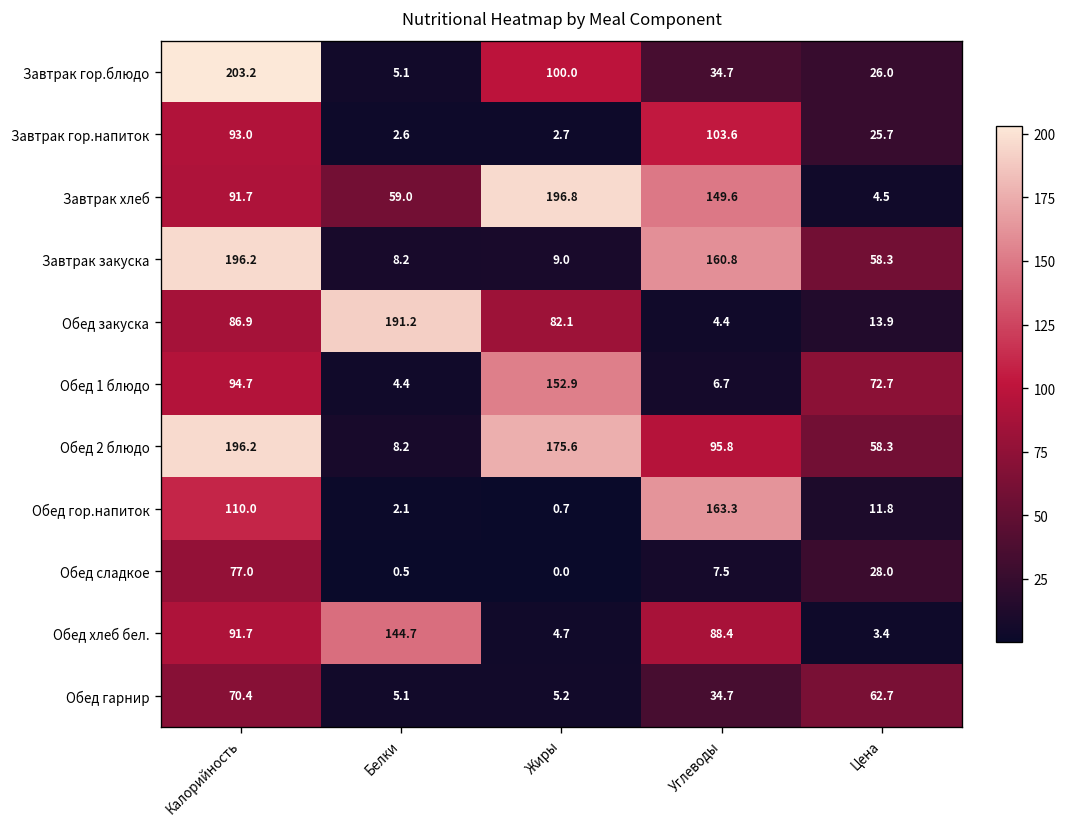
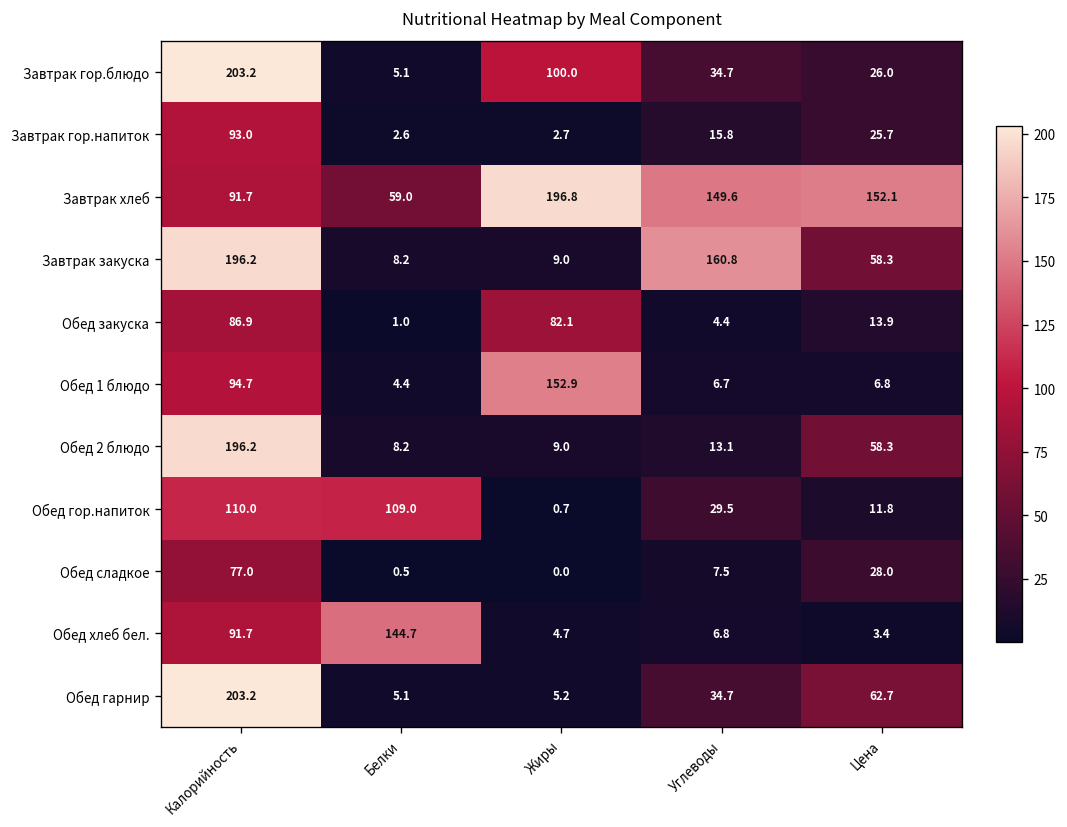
Завтрак гор.напиток, Углеводы: 103.6 -> 15.8
Завтрак хлеб, Цена: 4.5 -> 152.1
Обед закуска, Белки: 191.2 -> 1.0
Обед 1 блюдо, Цена: 72.7 -> 6.8
Обед 2 блюдо, Жиры: 175.6 -> 9.0
Обед 2 блюдо, Углеводы: 95.8 -> 13.1
Обед гор.напиток, Белки: 2.1 -> 109.0
Обед гор.напиток, Углеводы: 163.3 -> 29.5
Обед хлеб бел., Углеводы: 88.4 -> 6.8
Обед гарнир, Калорийность: 70.4 -> 203.2
